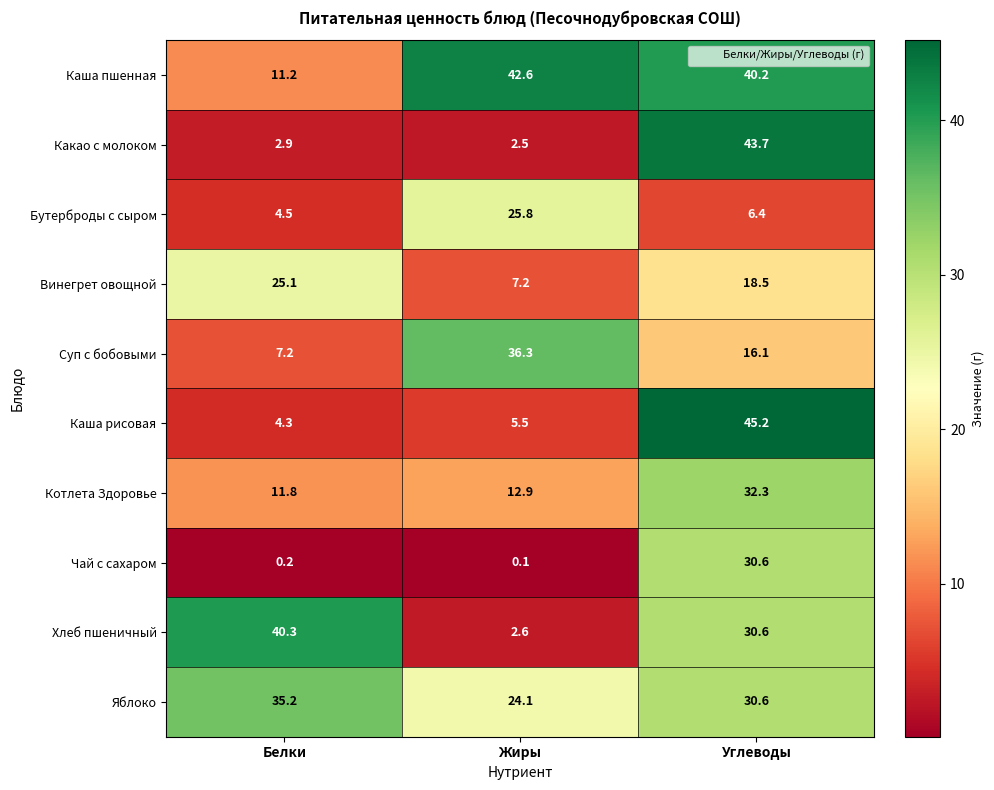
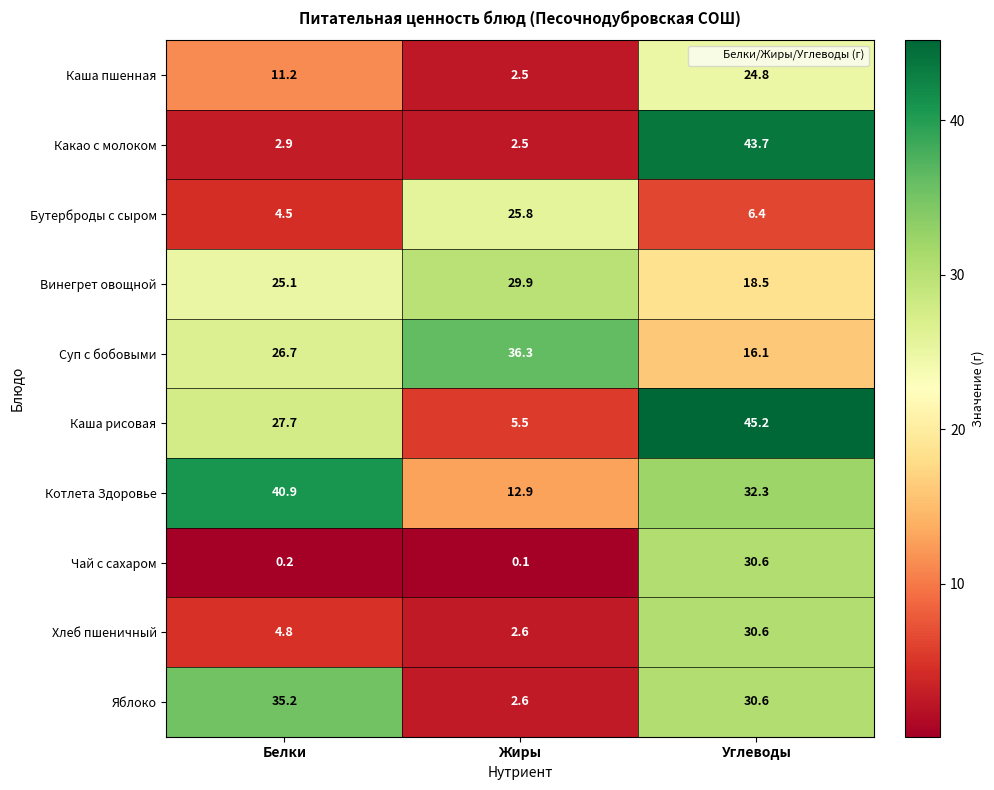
Каша пшенная, Жиры: 42.6 -> 2.5
Каша пшенная, Углеводы: 40.2 -> 24.8
Винегрет овощной, Жиры: 7.2 -> 29.9
Суп с бобовыми, Белки: 7.2 -> 26.7
Каша рисовая, Белки: 4.3 -> 27.7
Котлета Здоровье, Белки: 11.8 -> 40.9
Хлеб пшеничный, Белки: 40.3 -> 4.8
Яблоко, Жиры: 24.1 -> 2.6
